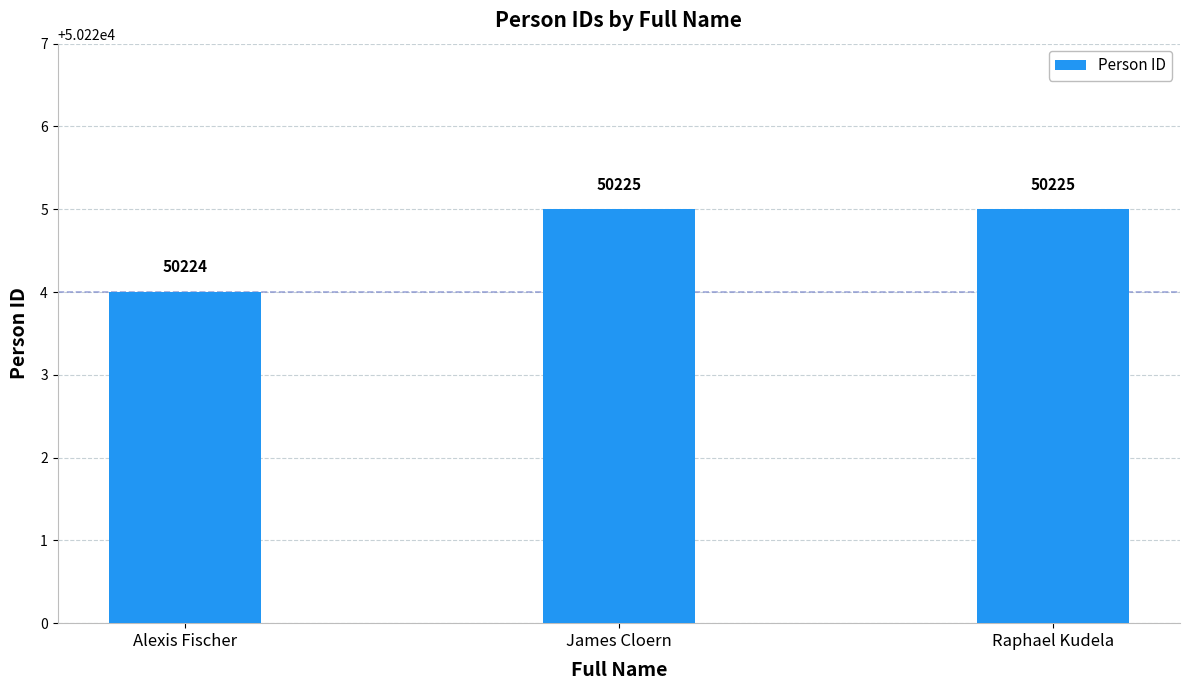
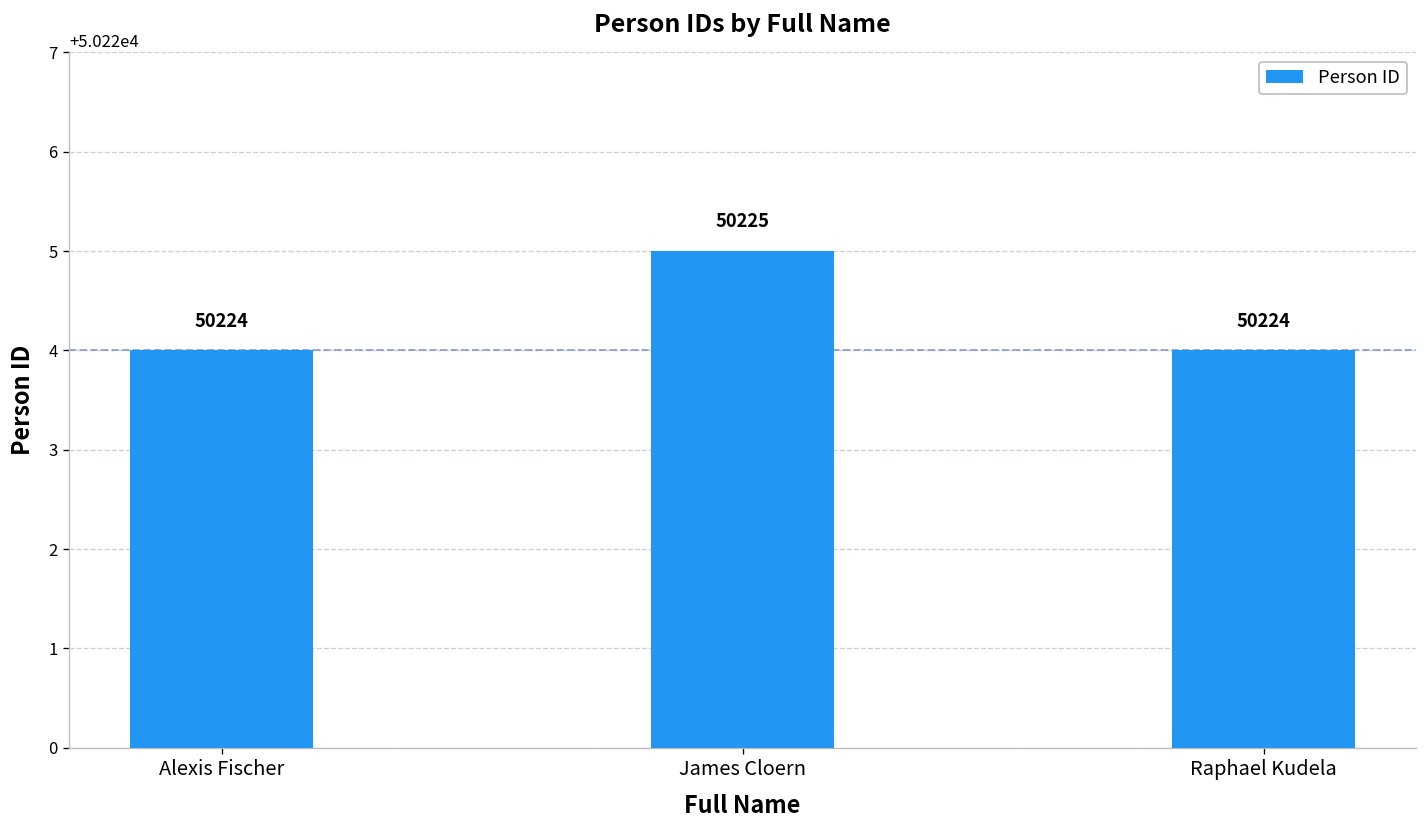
Raphael Kudela: 50225 -> 50224
